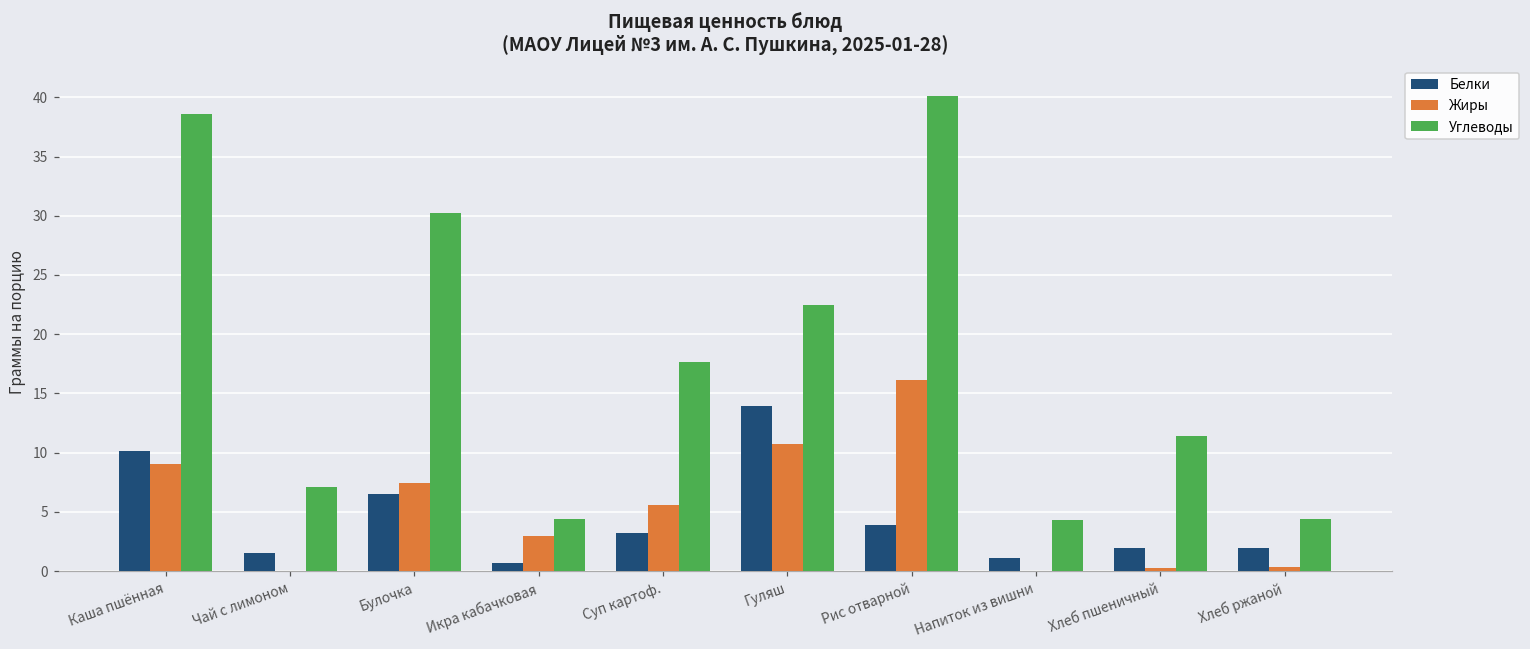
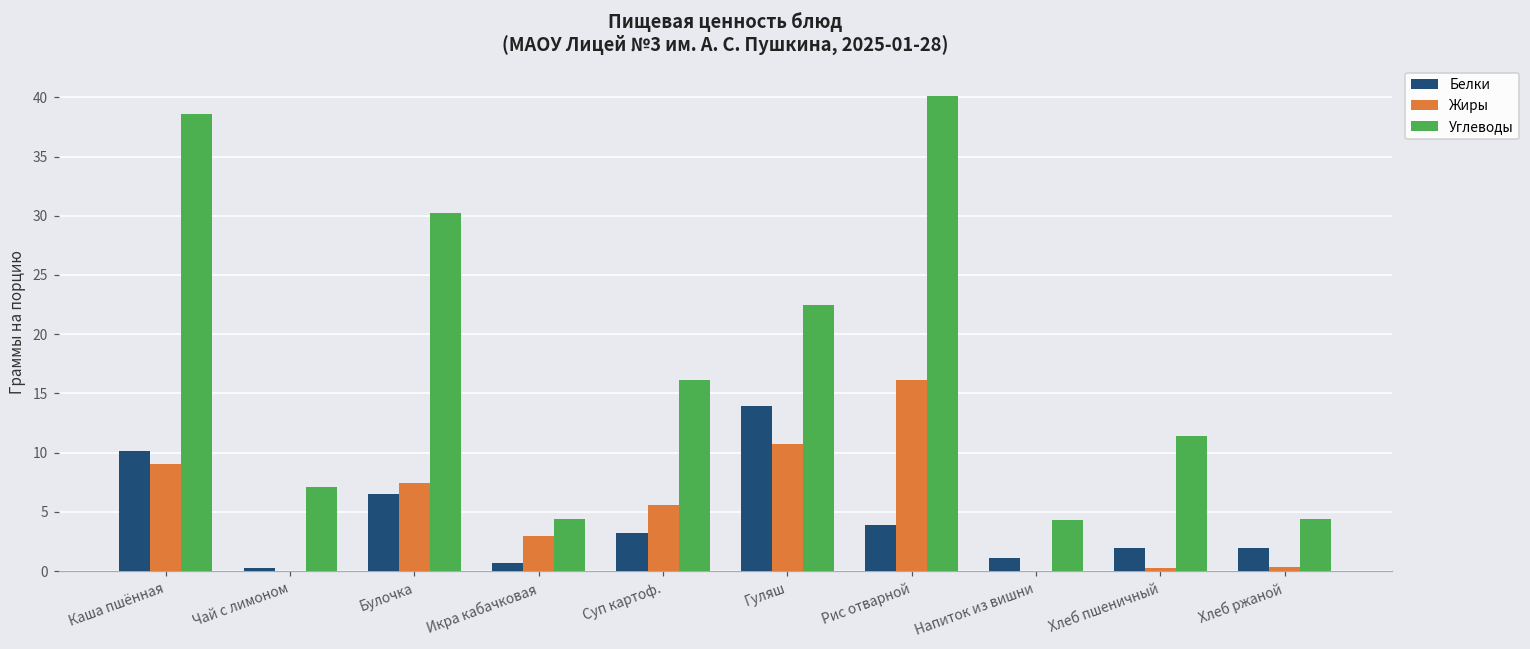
Белки, Чай с лимоном: 1.6 -> 0.2
Углеводы, Суп картоф.: 17.7 -> 16.1
